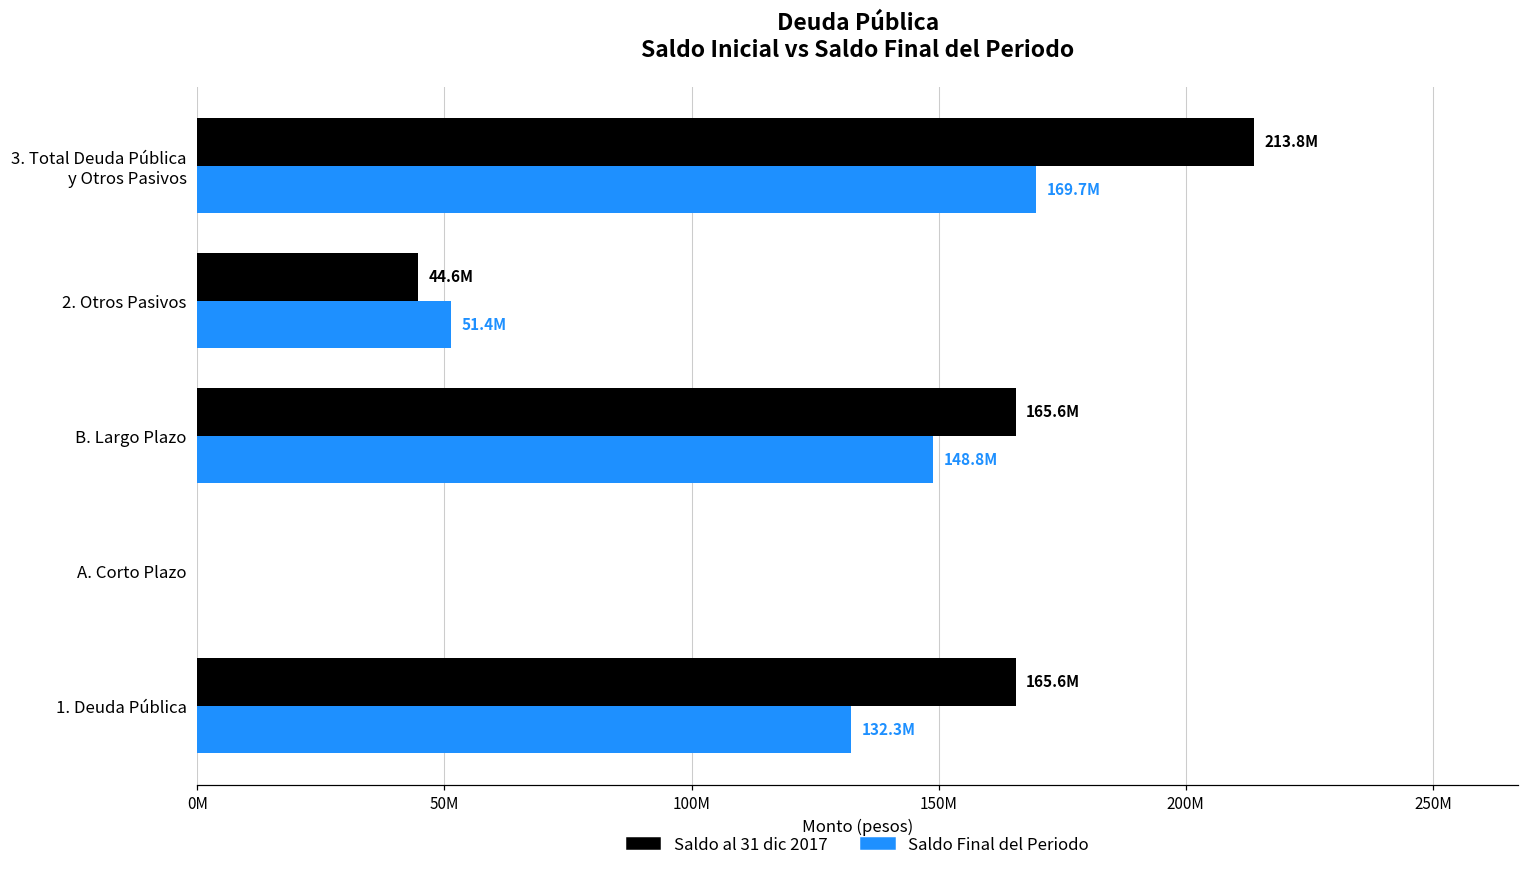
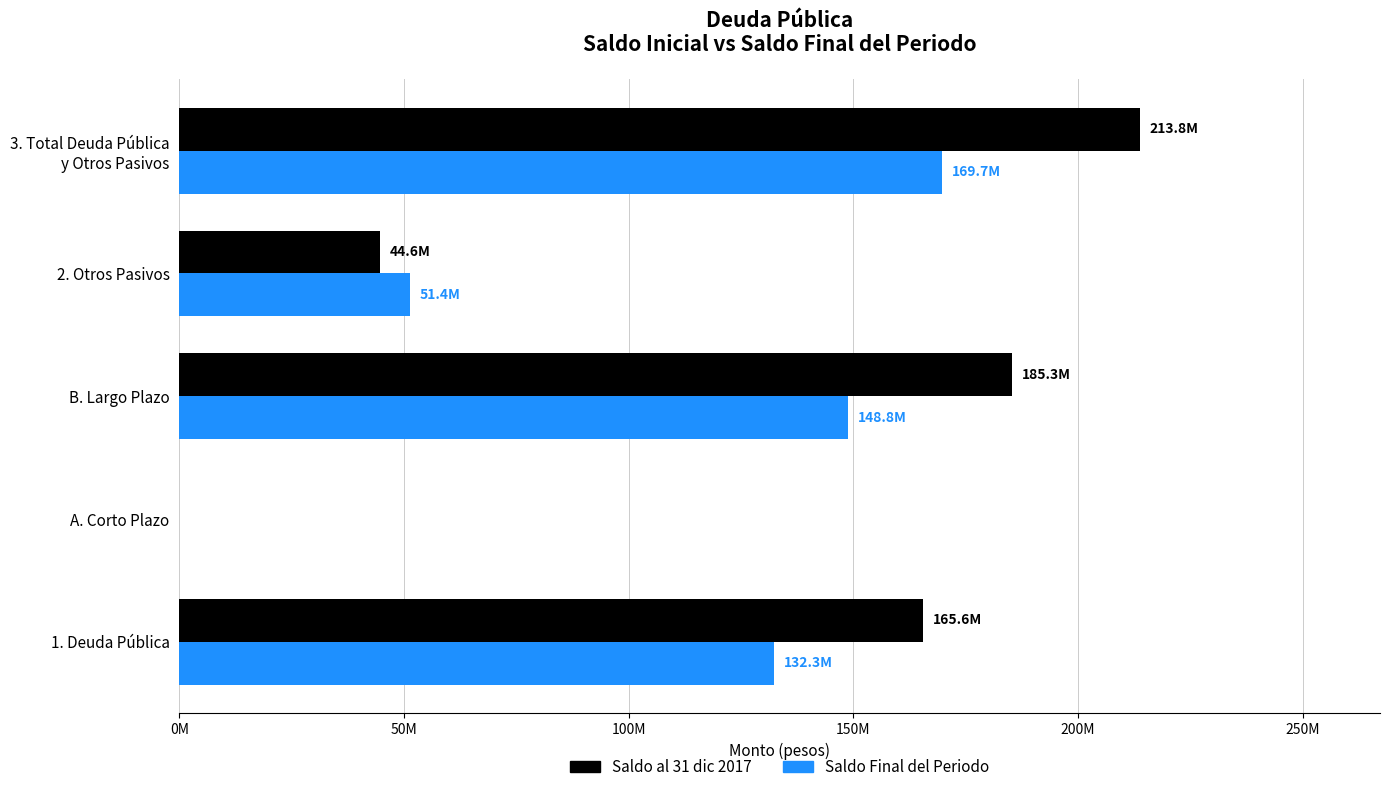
Saldo al 31 dic 2017, B. Largo Plazo: 165.6M -> 185.3M
